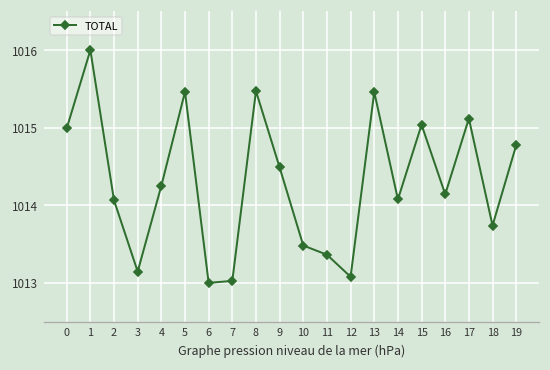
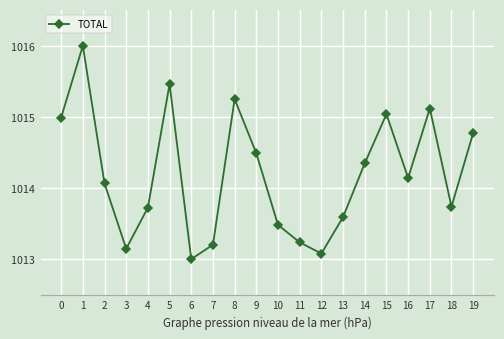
4: 1014.3 -> 1013.7
7: 1013.0 -> 1013.2
8: 1015.5 -> 1015.2
11: 1013.4 -> 1013.2
13: 1015.5 -> 1013.6
14: 1014.1 -> 1014.3
